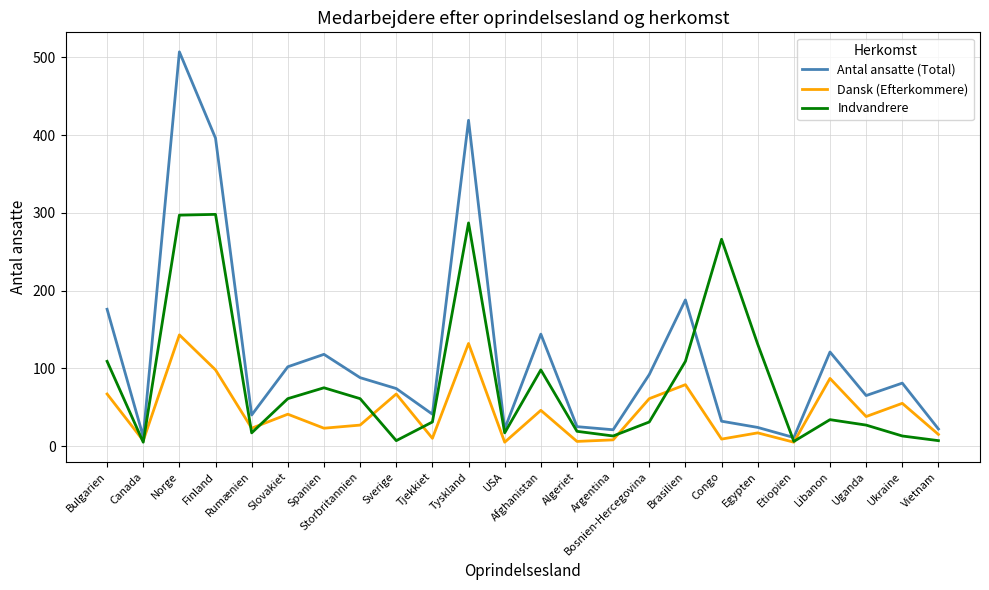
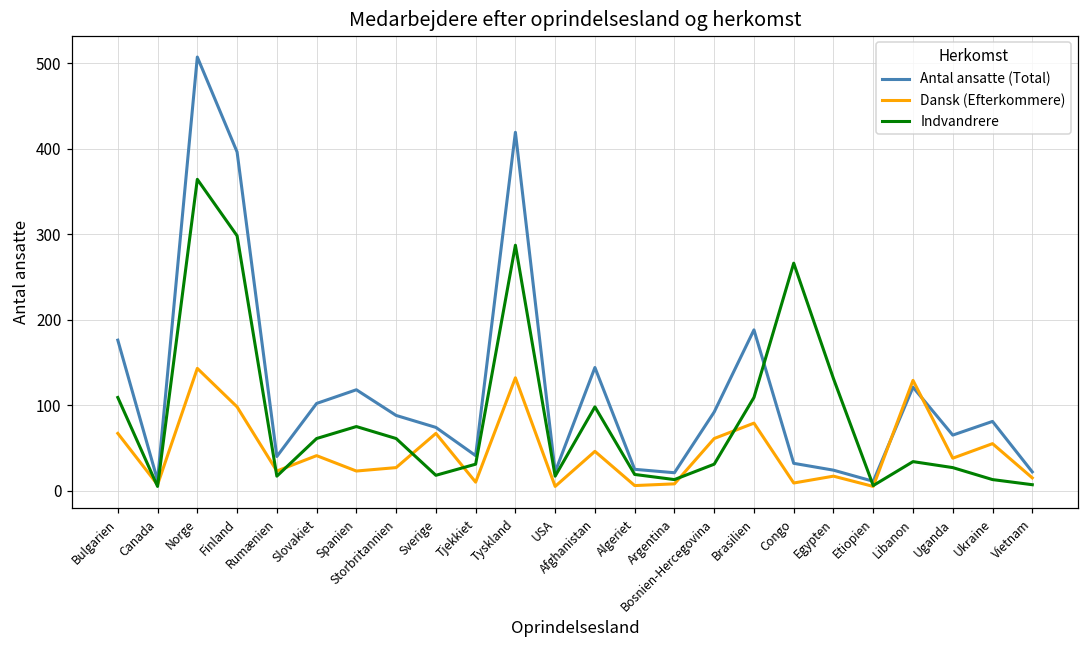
Indvandrere, Norge: 300 -> 360
Indvandrere, Sverige: 10 -> 20
Dansk (Efterkommere), Libanon: 90 -> 130
